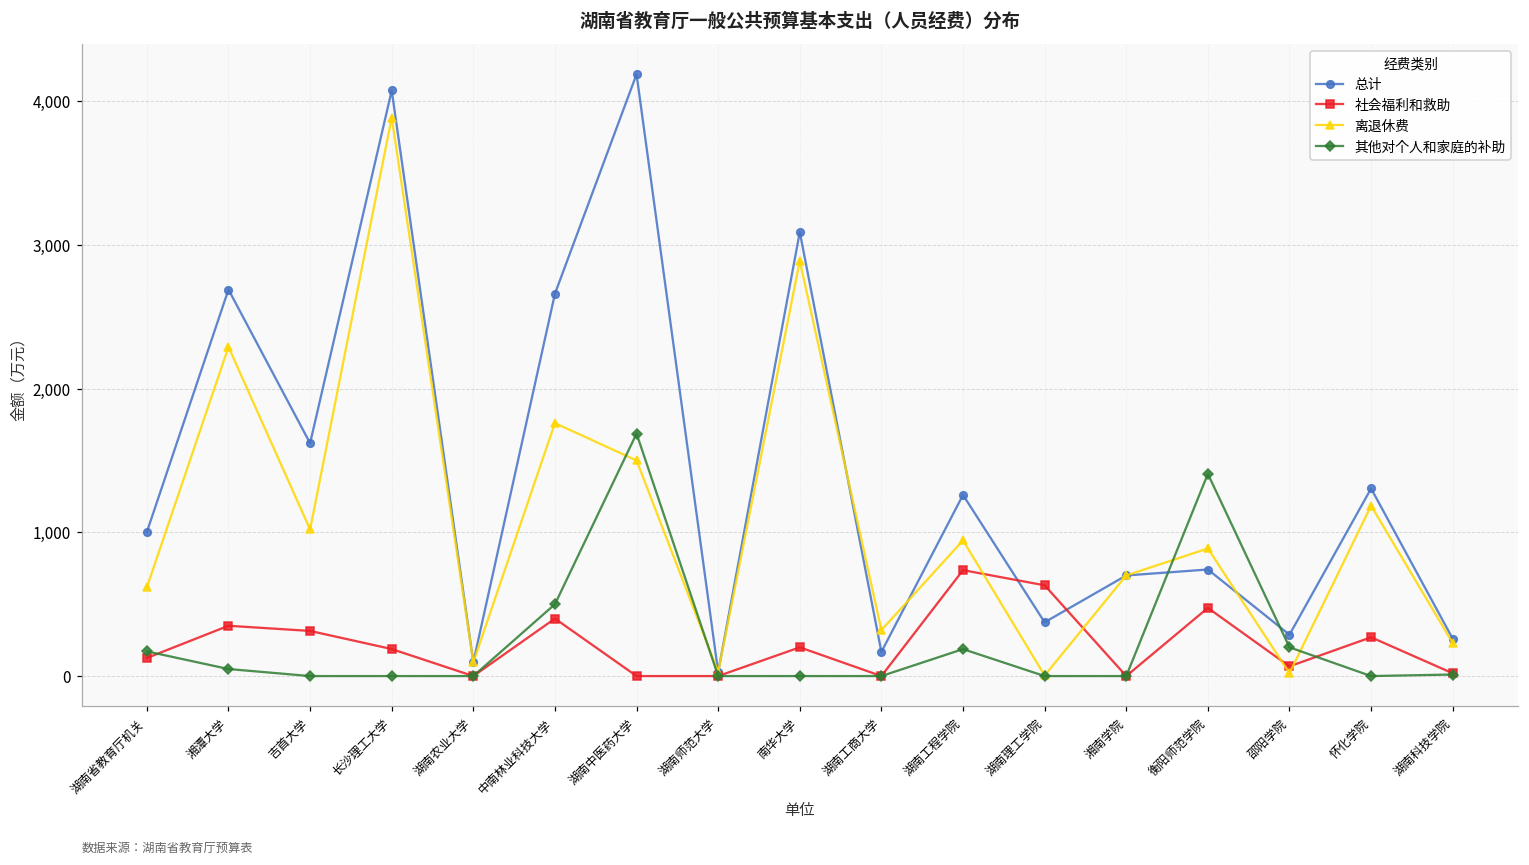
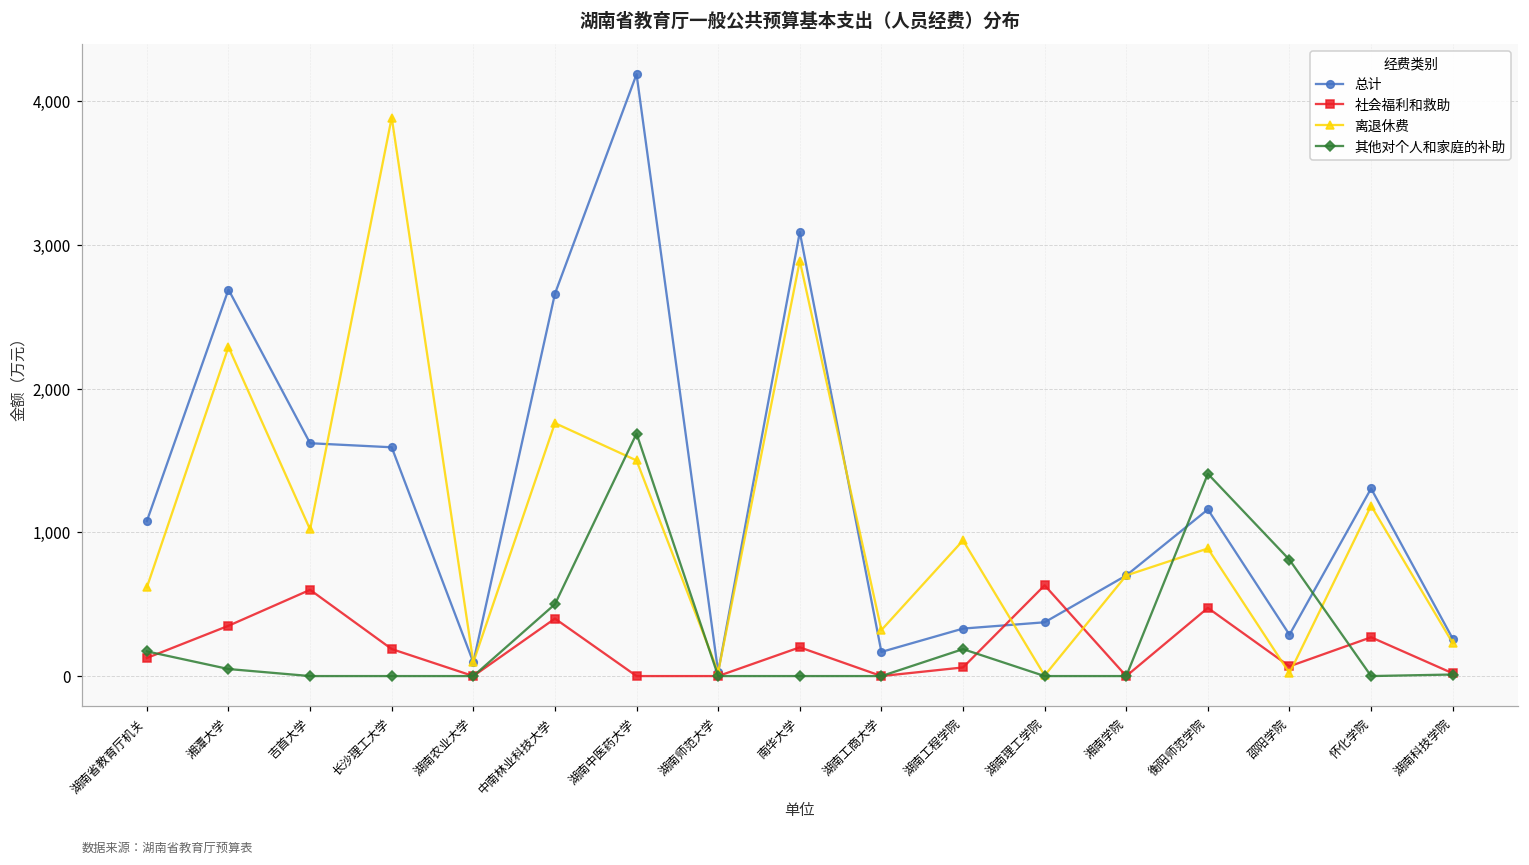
总计, 湖南省教育厅机关: 1,000 -> 1,080
社会福利和救助, 吉首大学: 310 -> 600
总计, 长沙理工大学: 4,070 -> 1,590
总计, 湖南工程学院: 1,260 -> 330
社会福利和救助, 湖南工程学院: 740 -> 60
总计, 衡阳师范学院: 740 -> 1,160
其他对个人和家庭的补助, 邵阳学院: 200 -> 810
